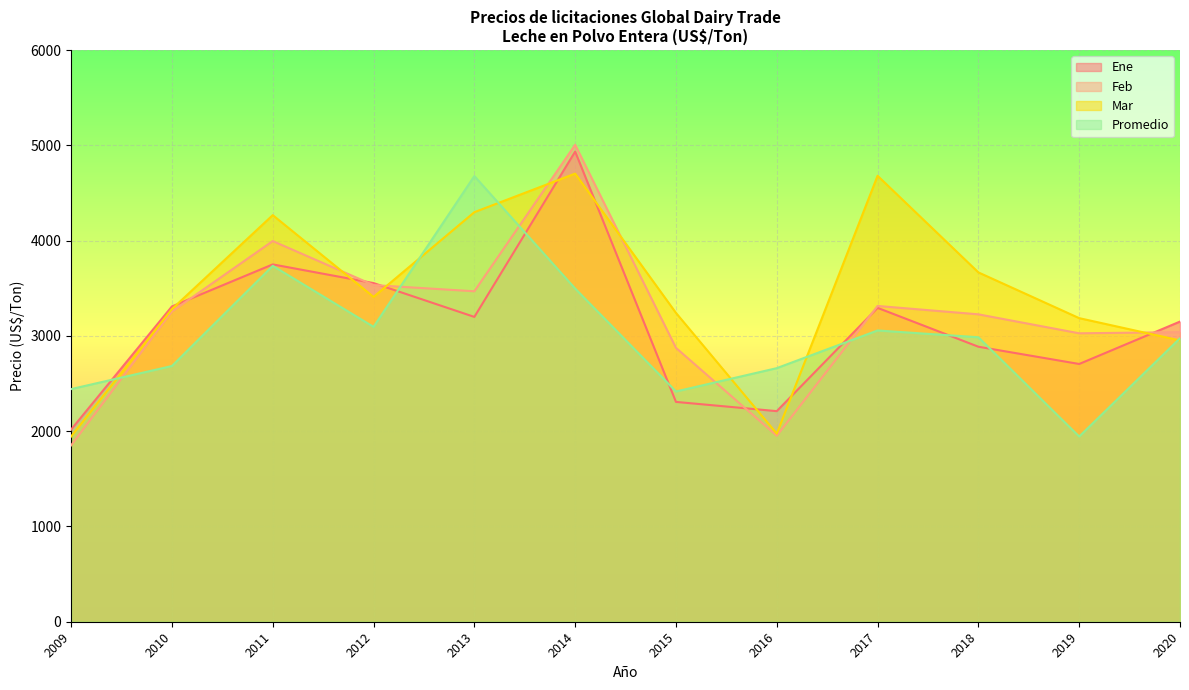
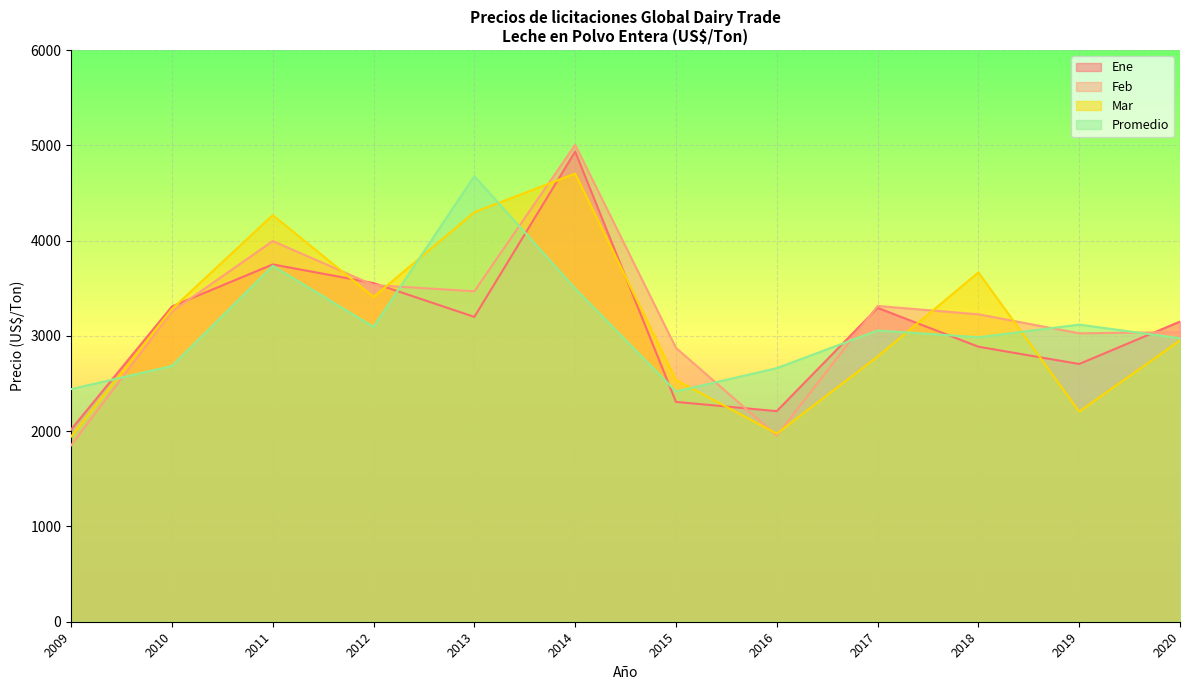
Mar, 2015: 3200 -> 2500
Mar, 2017: 4700 -> 2800
Mar, 2019: 3200 -> 2200
Promedio, 2019: 1900 -> 3100
